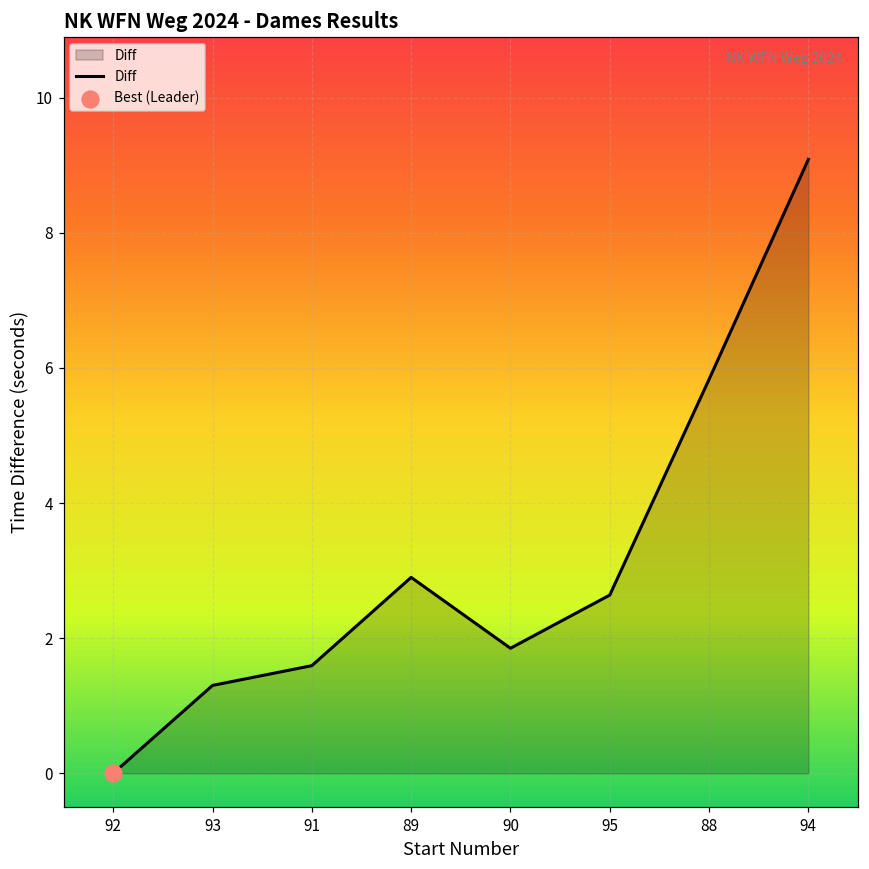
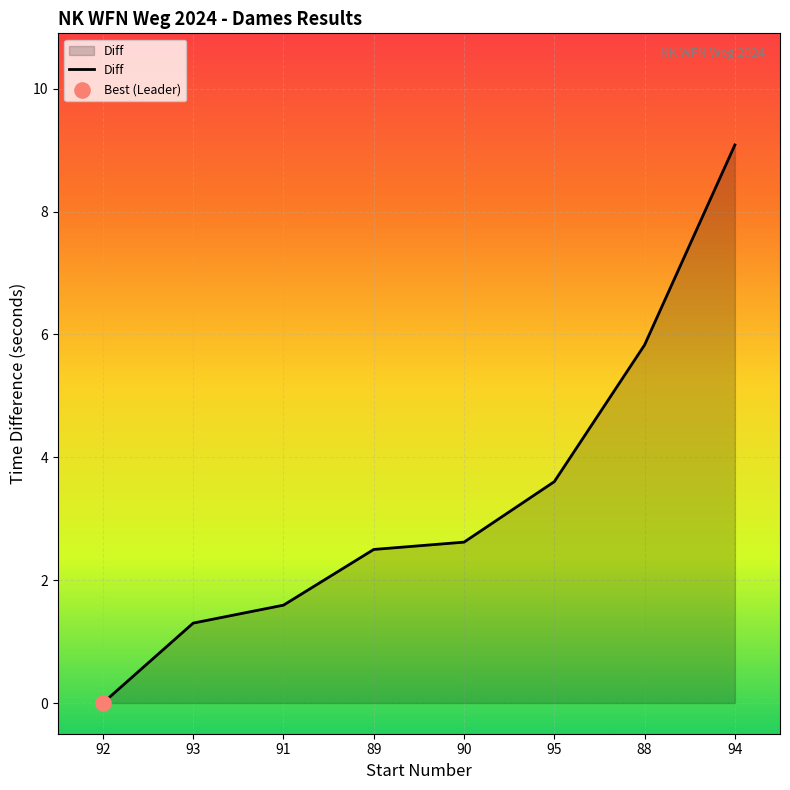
Diff, 89: 2.9 -> 2.5
Diff, 90: 1.9 -> 2.6
Diff, 95: 2.6 -> 3.6
